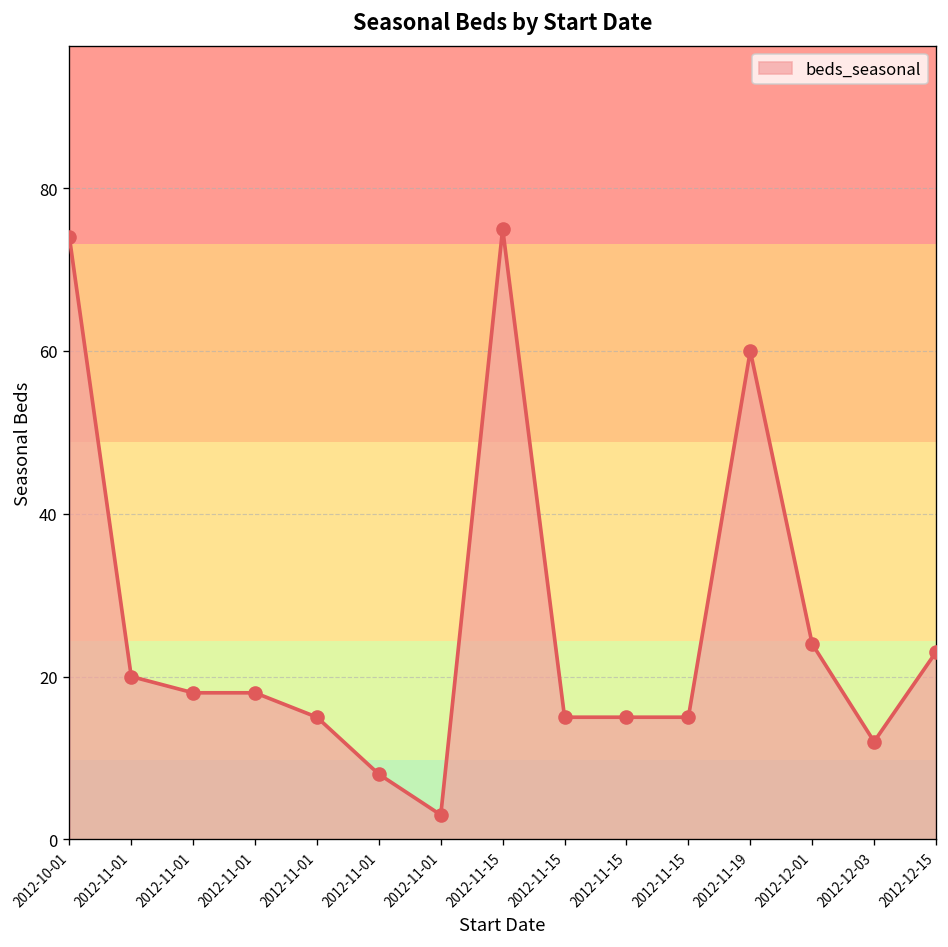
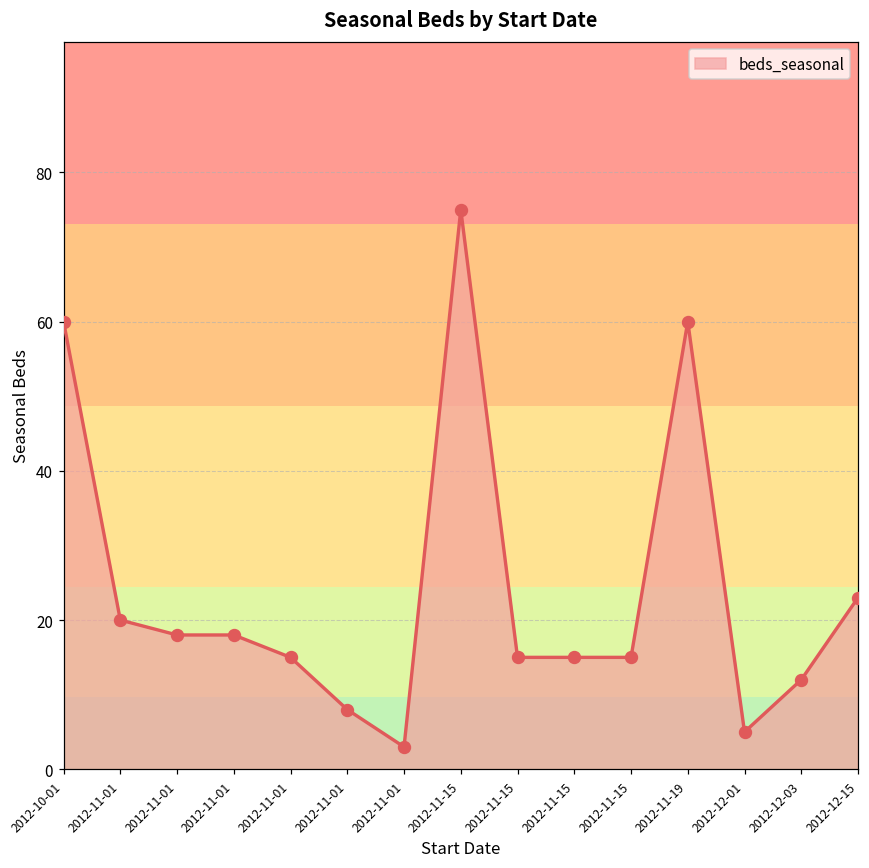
2012-10-01: 74 -> 60
2012-12-01: 24 -> 5
